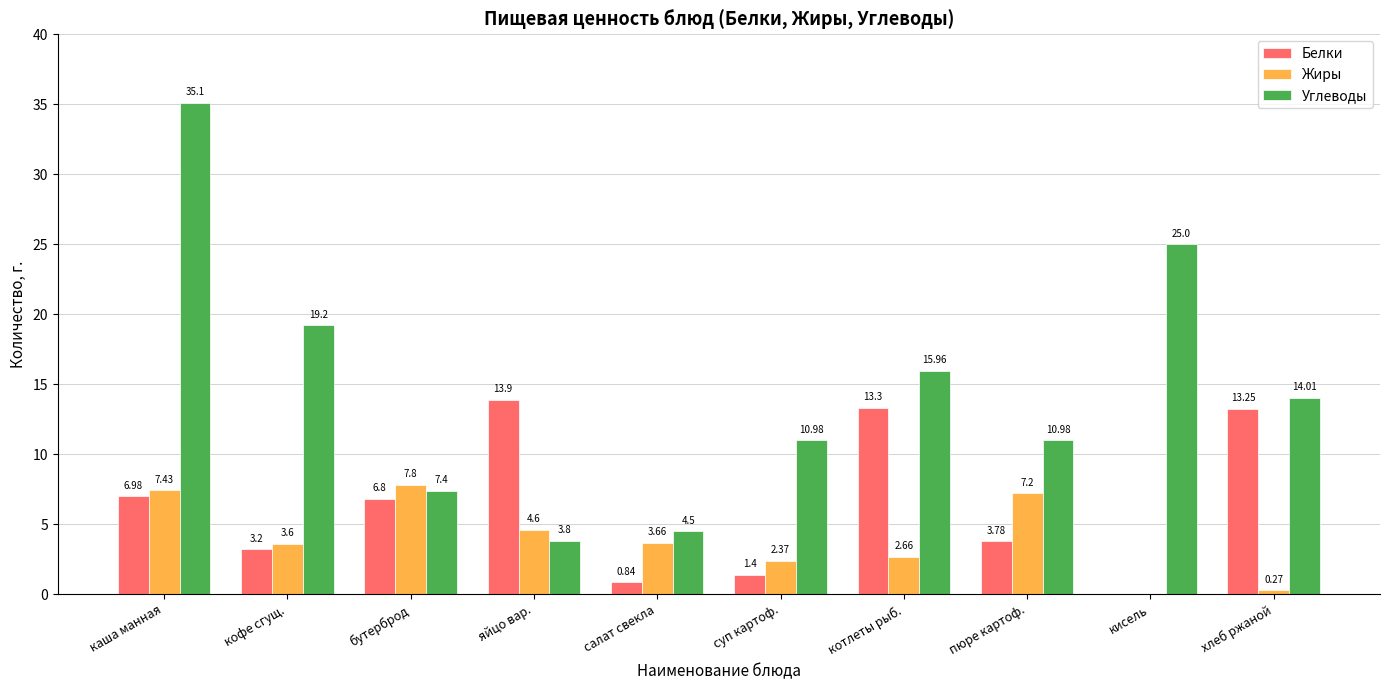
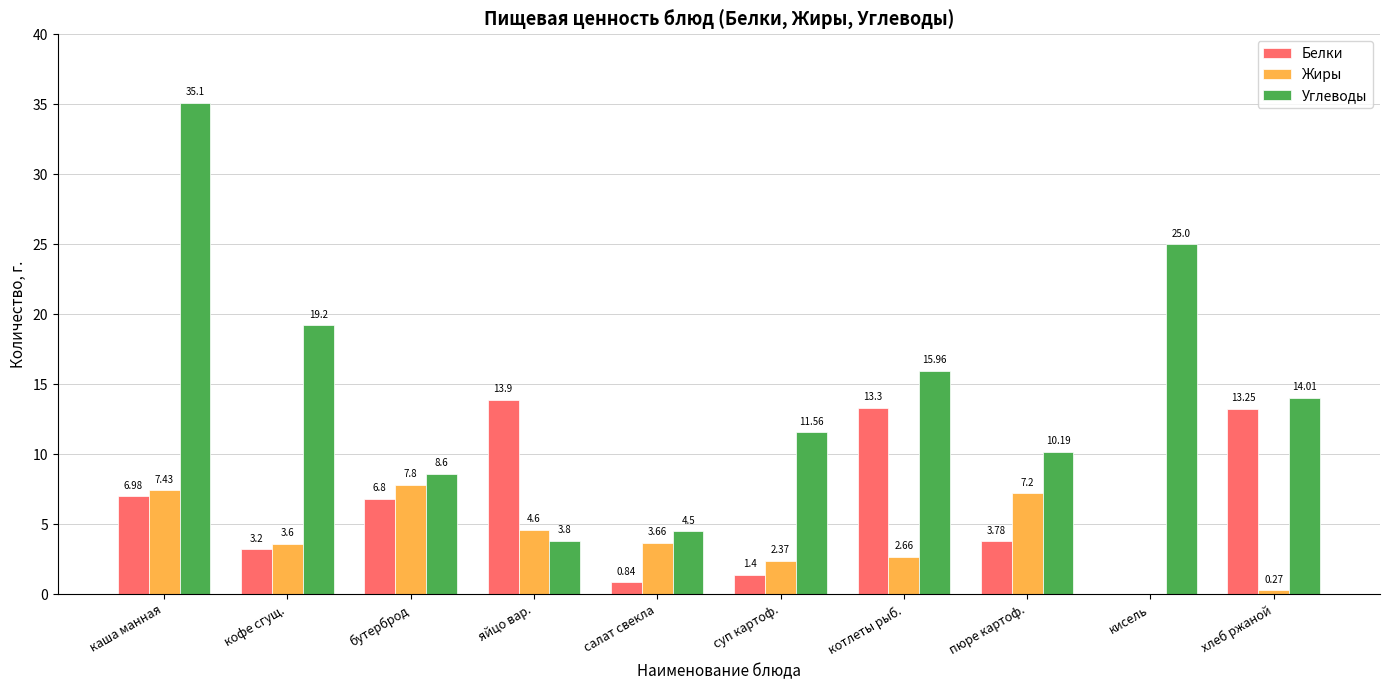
Углеводы, бутерброд: 7.4 -> 8.6
Углеводы, суп картоф.: 10.98 -> 11.56
Углеводы, пюре картоф.: 10.98 -> 10.19
